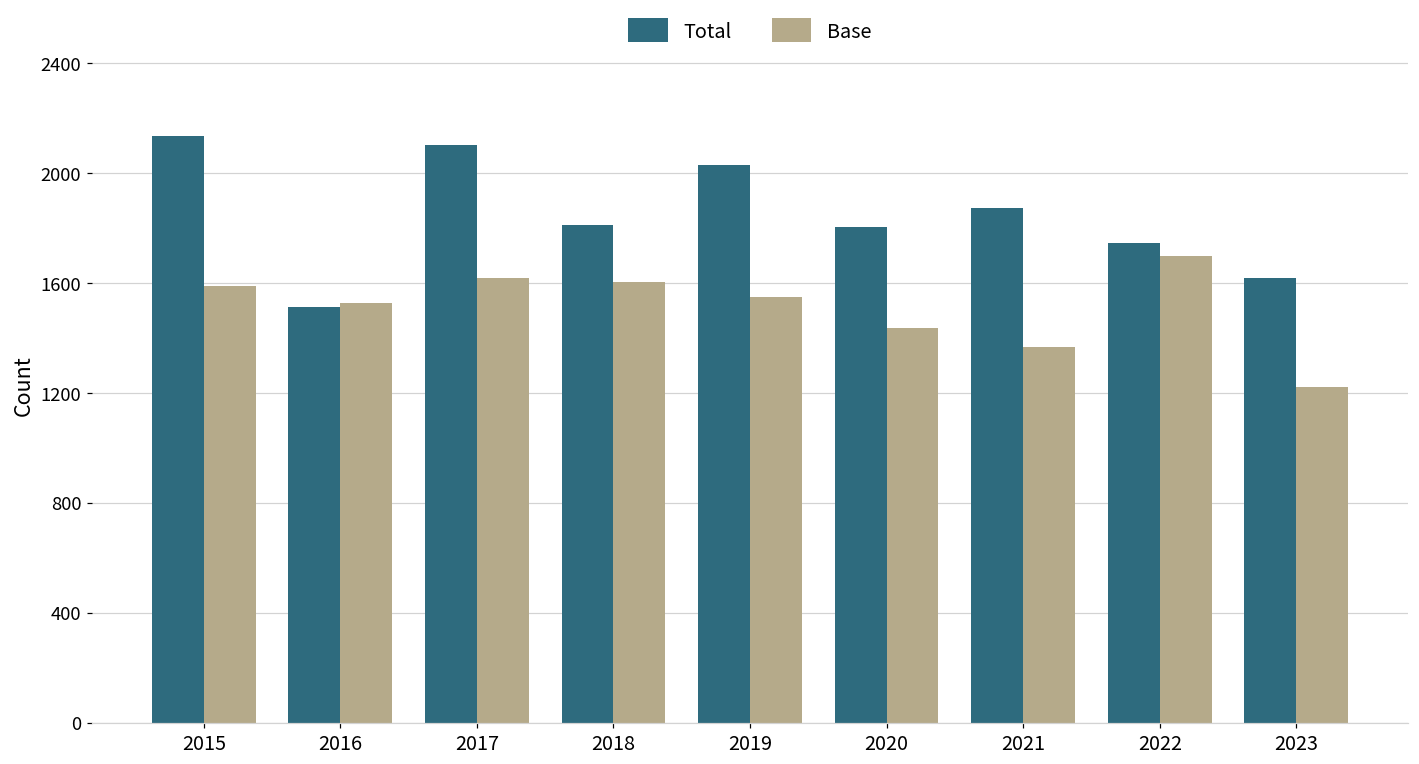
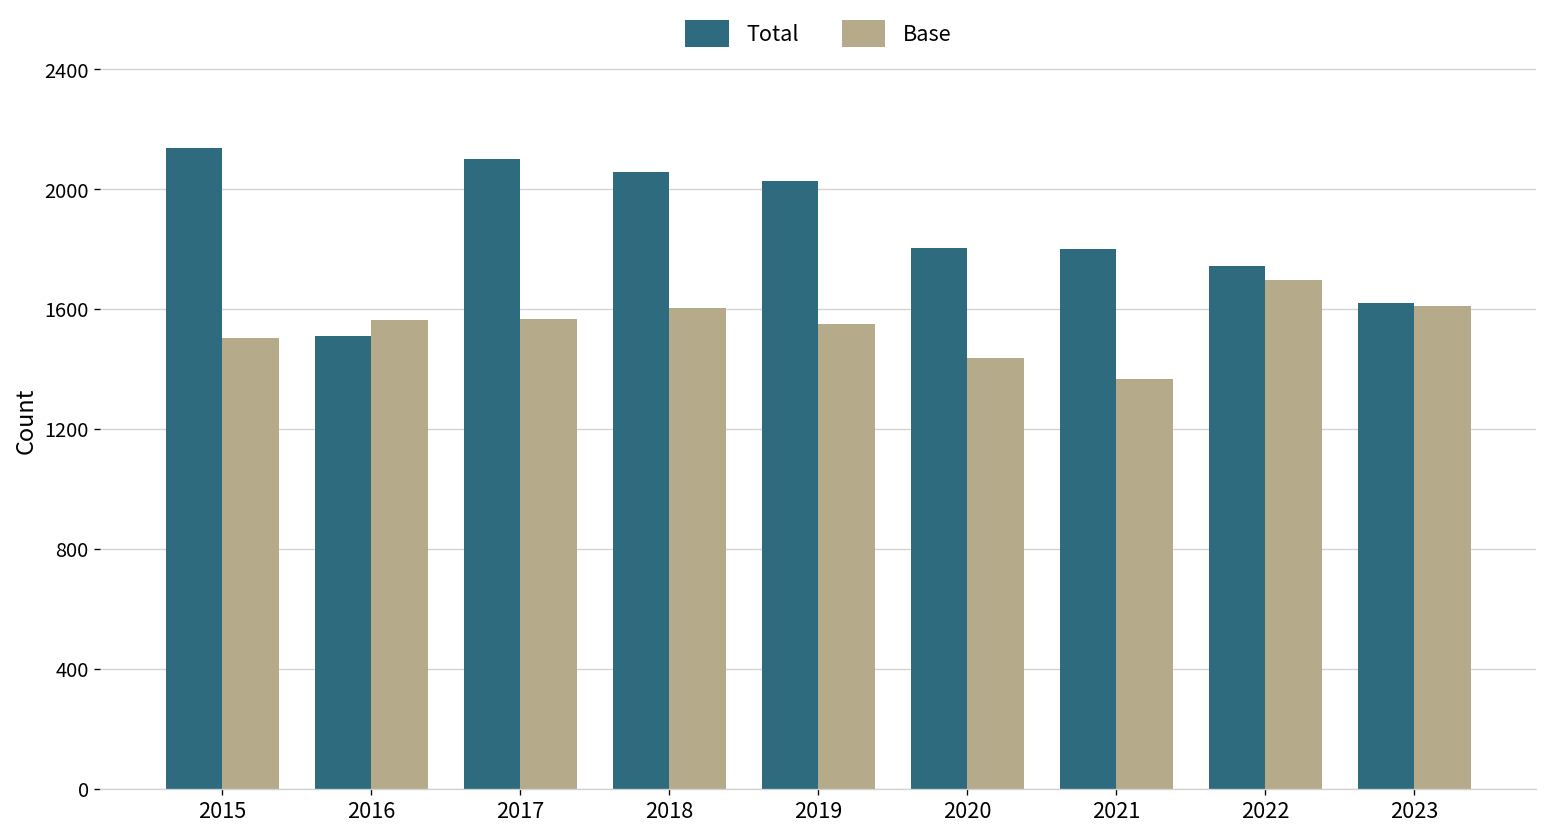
Base, 2015: 1590 -> 1510
Base, 2016: 1530 -> 1570
Base, 2017: 1620 -> 1570
Total, 2018: 1810 -> 2060
Total, 2021: 1870 -> 1800
Base, 2023: 1220 -> 1610
